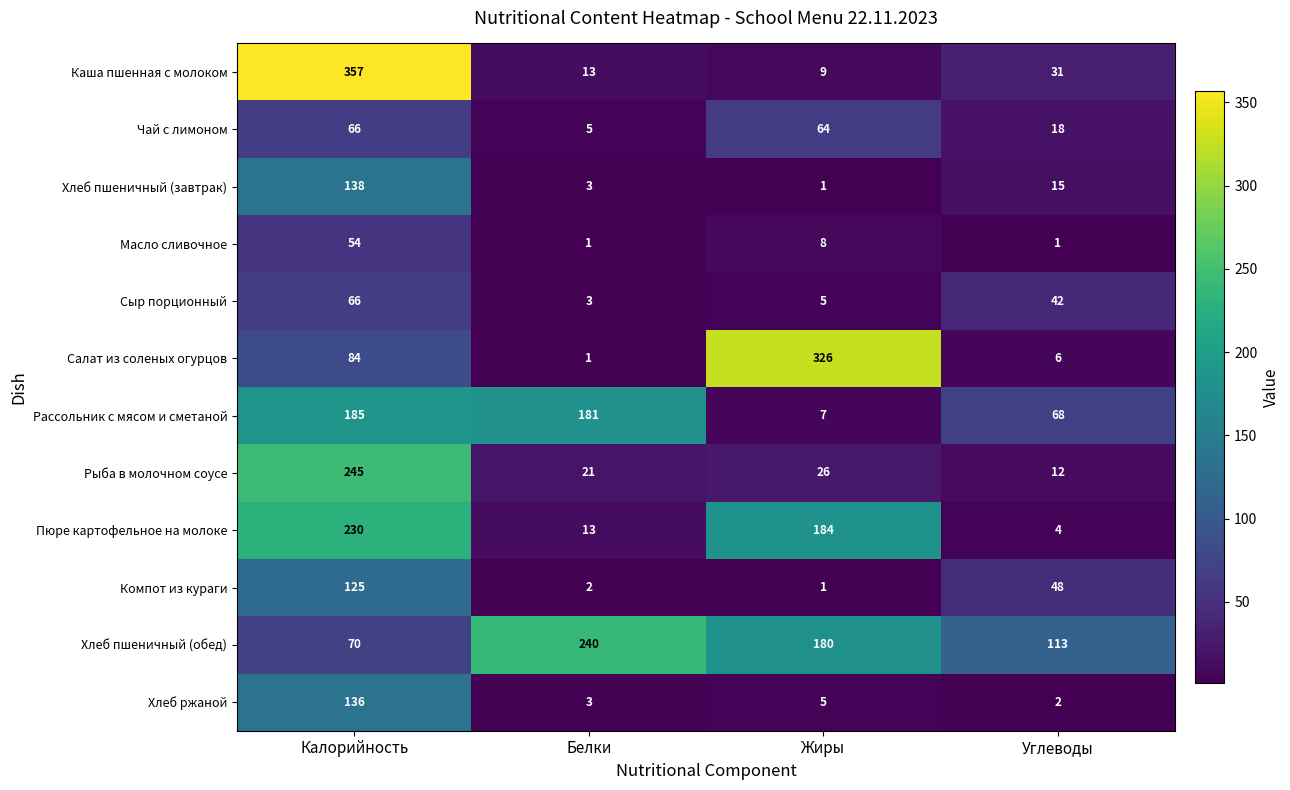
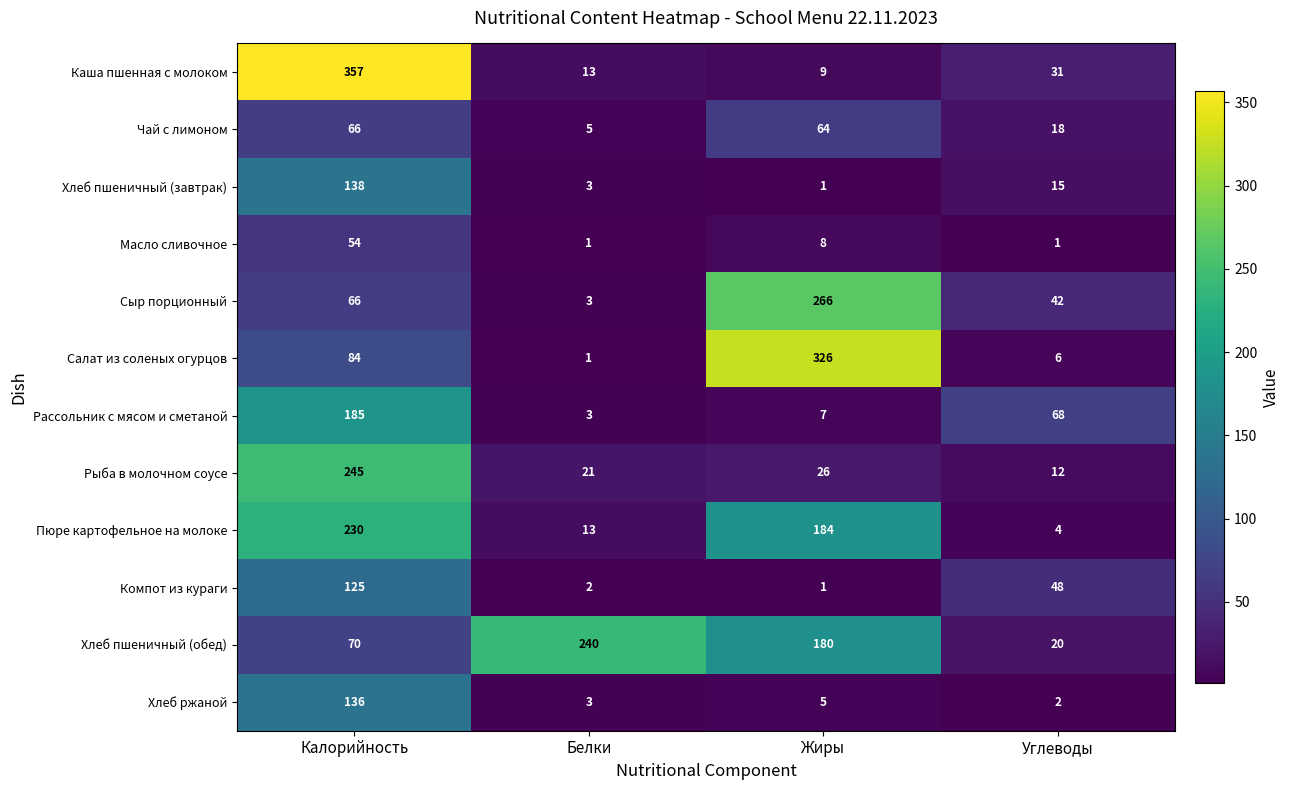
Сыр порционный, Жиры: 5 -> 266
Рассольник с мясом и сметаной, Белки: 181 -> 3
Хлеб пшеничный (обед), Углеводы: 113 -> 20
